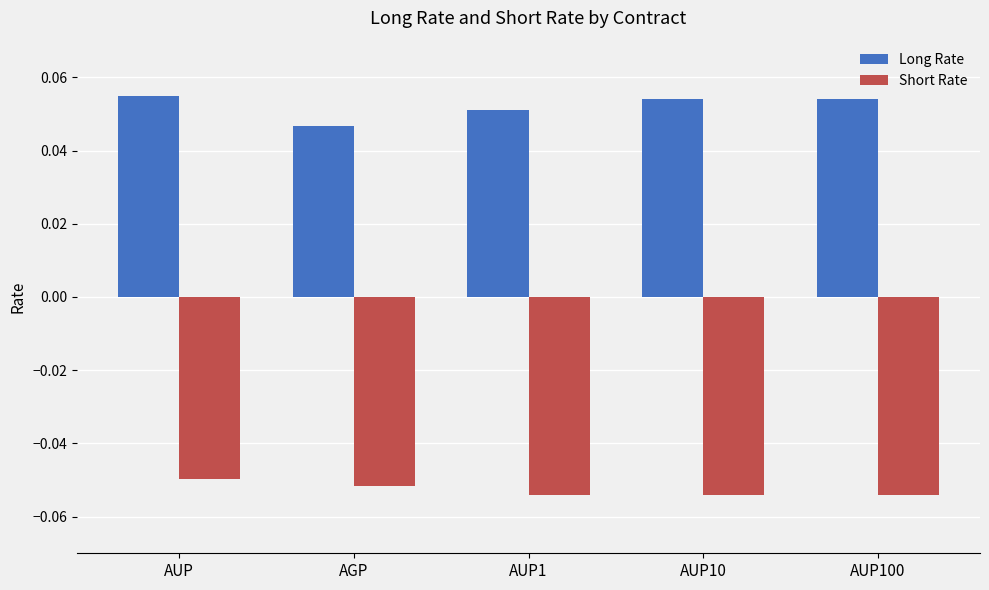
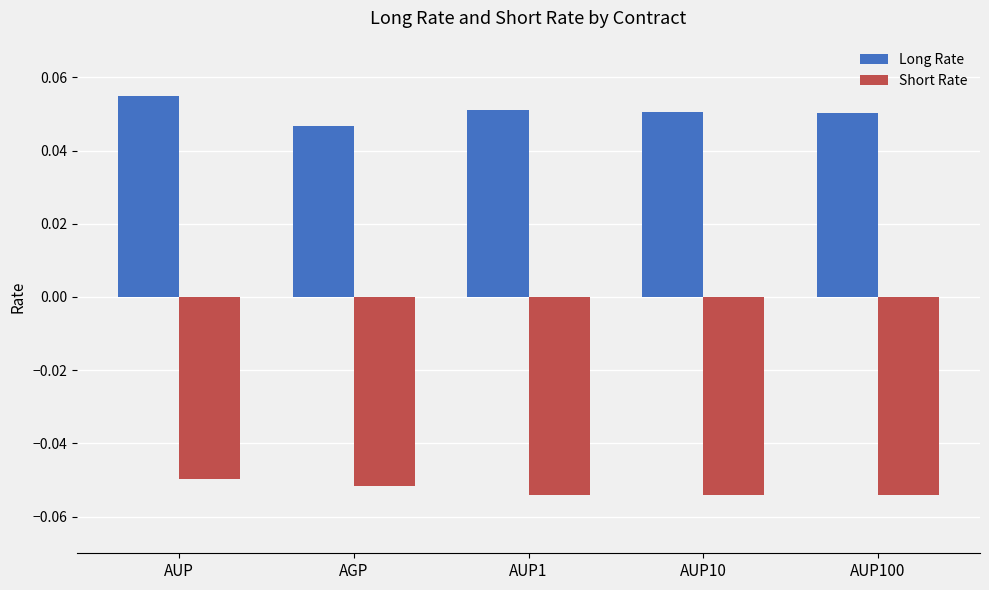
Long Rate, AUP10: 0.054 -> 0.051
Long Rate, AUP100: 0.054 -> 0.050
